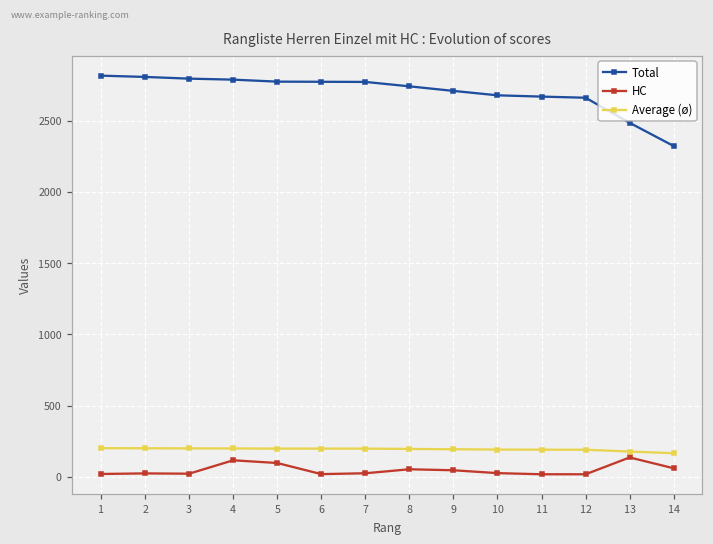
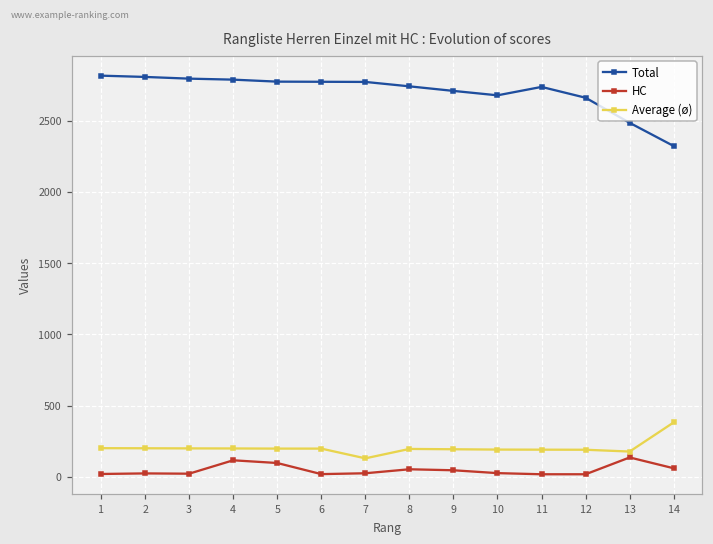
Average (ø), 7: 200 -> 130
Total, 11: 2670 -> 2740
Average (ø), 14: 170 -> 380
